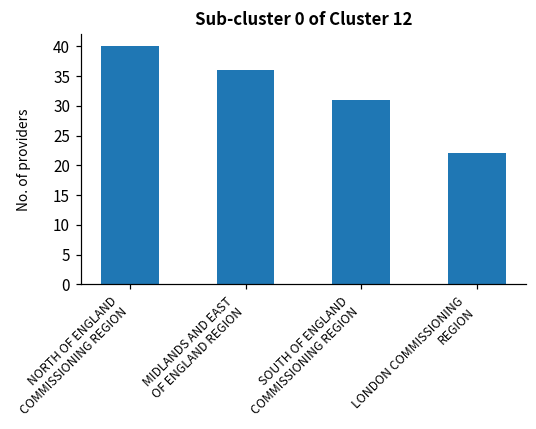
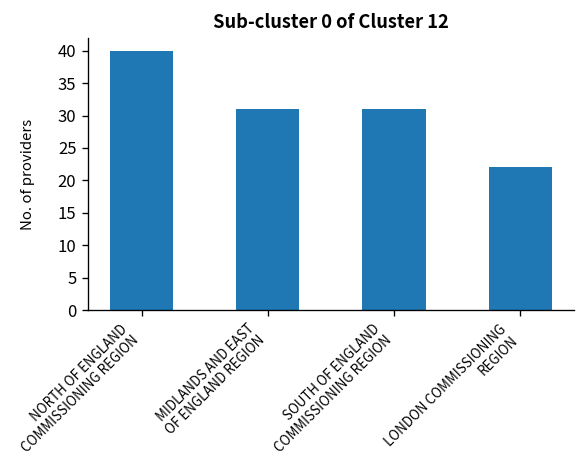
MIDLANDS AND EAST OF ENGLAND REGION: 36 -> 31
